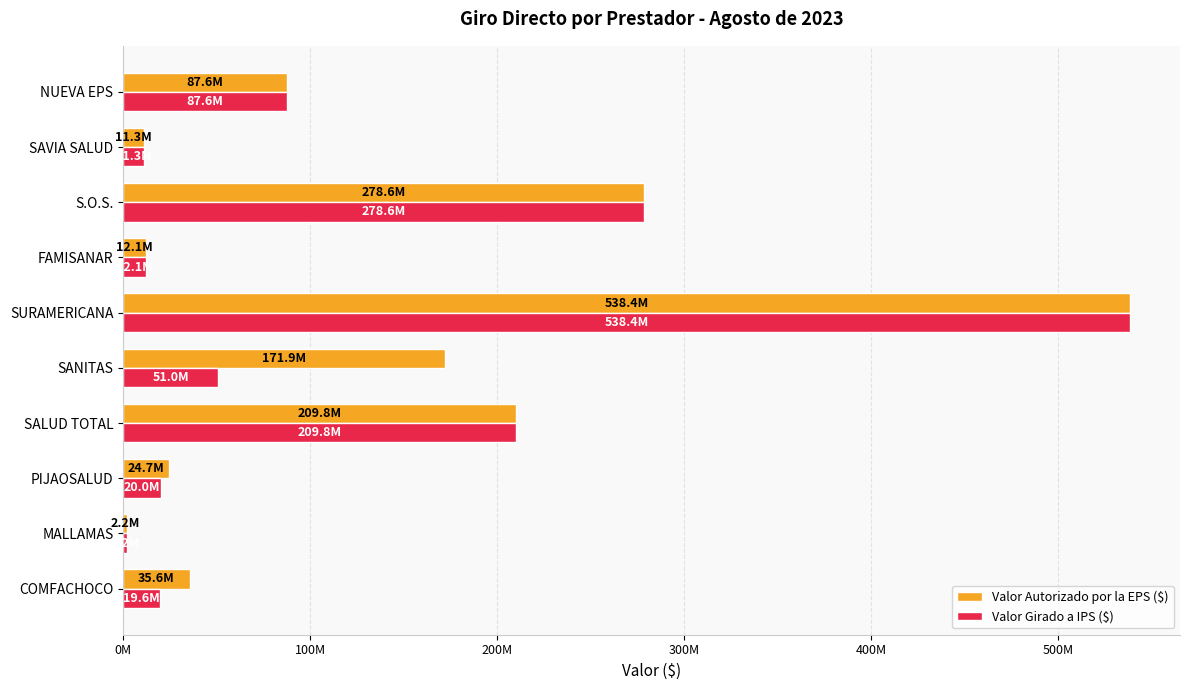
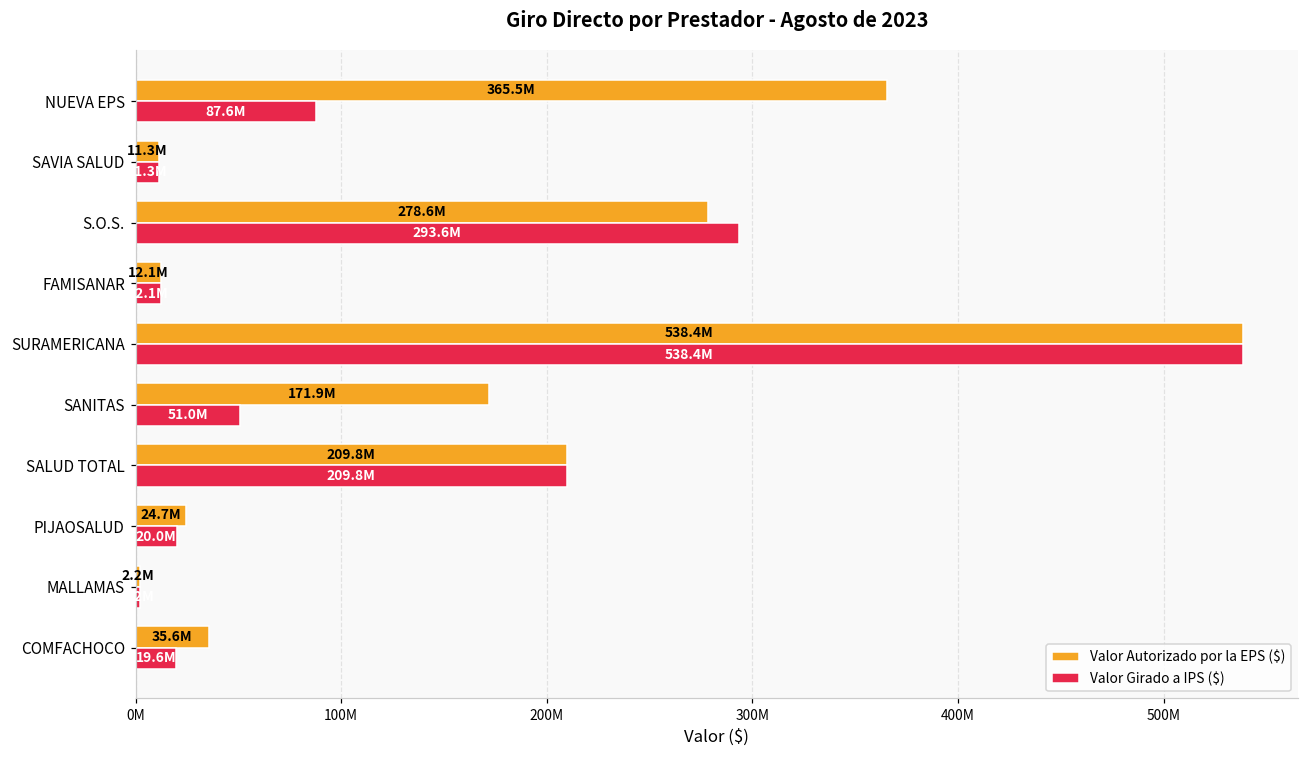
Valor Autorizado por la EPS ($), NUEVA EPS: 87.6M -> 365.5M
Valor Girado a IPS ($), S.O.S.: 278.6M -> 293.6M
